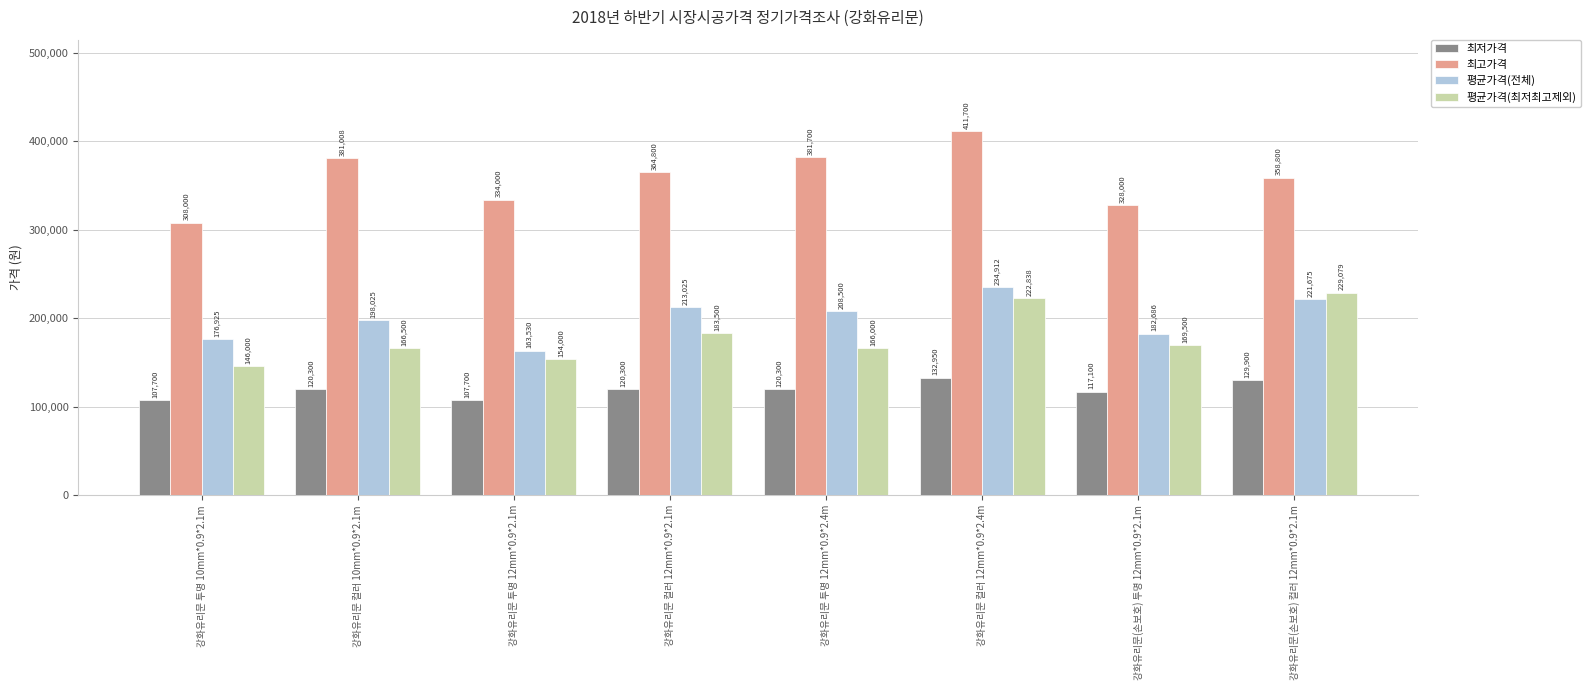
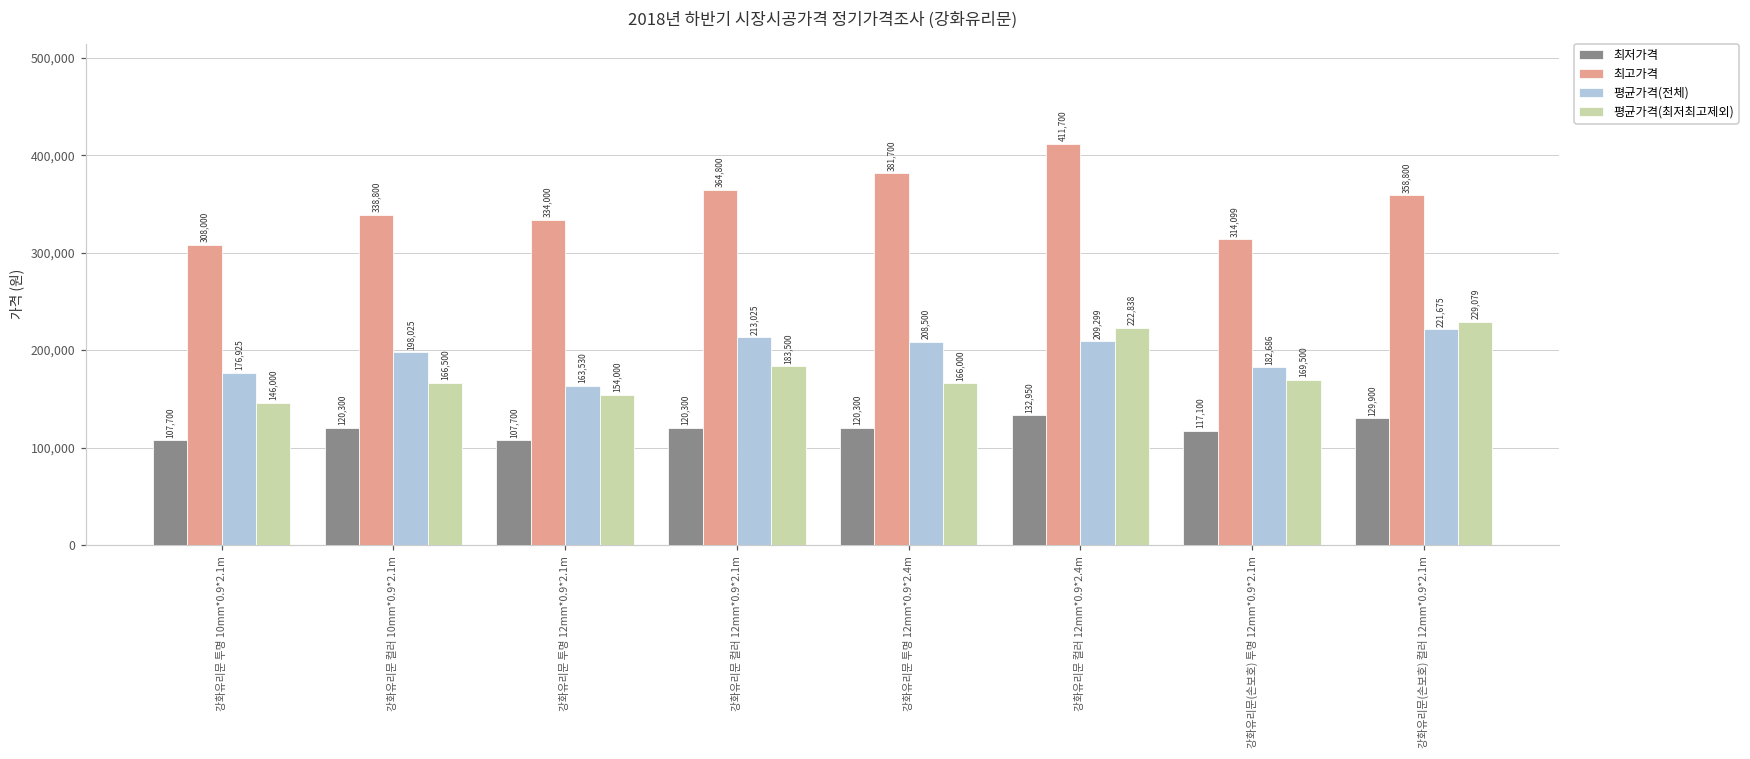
최고가격, 강화유리문 컬러 10mm*0.9*2.1m: 381,008 -> 338,800
평균가격(전체), 강화유리문 컬러 12mm*0.9*2.4m: 234,912 -> 209,299
최고가격, 강화유리문(손보호) 투명 12mm*0.9*2.1m: 328,000 -> 314,099
